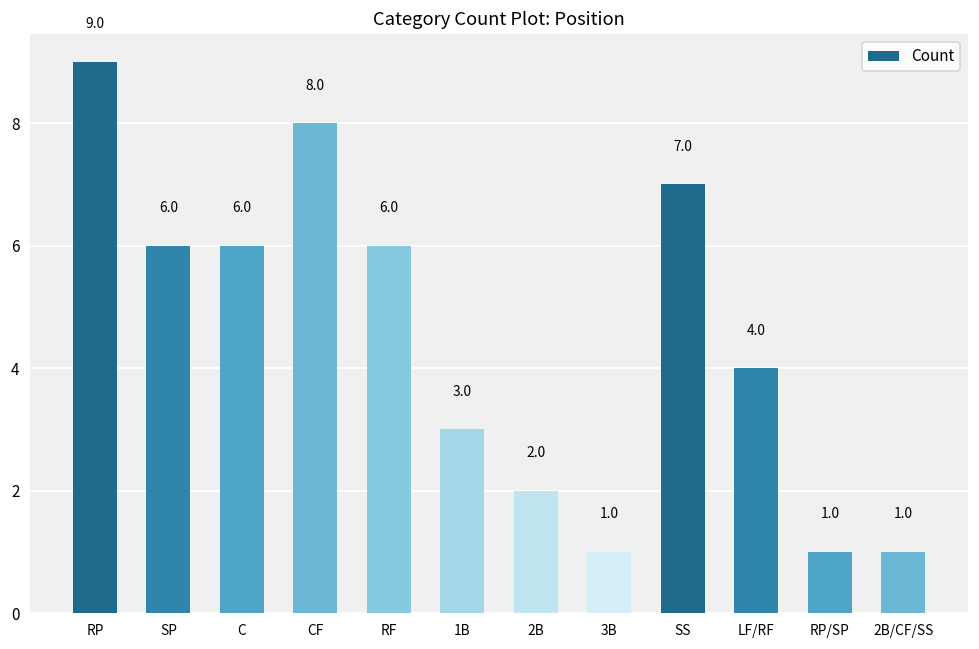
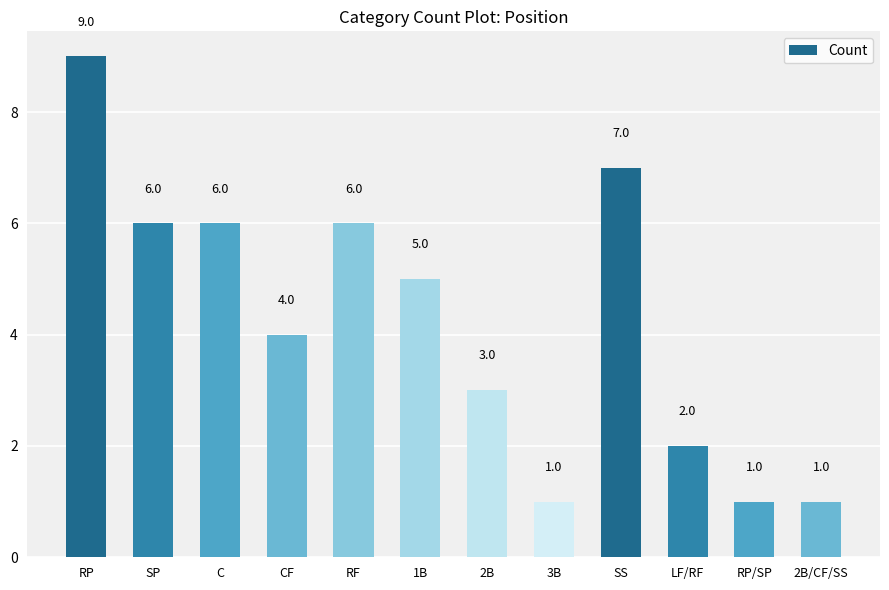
CF: 8.0 -> 4.0
1B: 3.0 -> 5.0
2B: 2.0 -> 3.0
LF/RF: 4.0 -> 2.0
